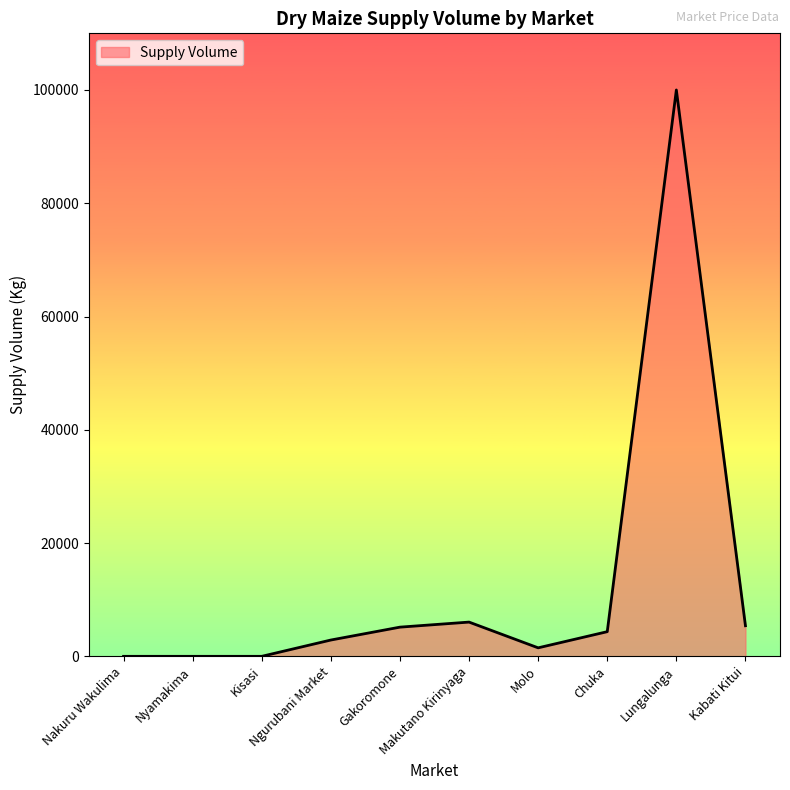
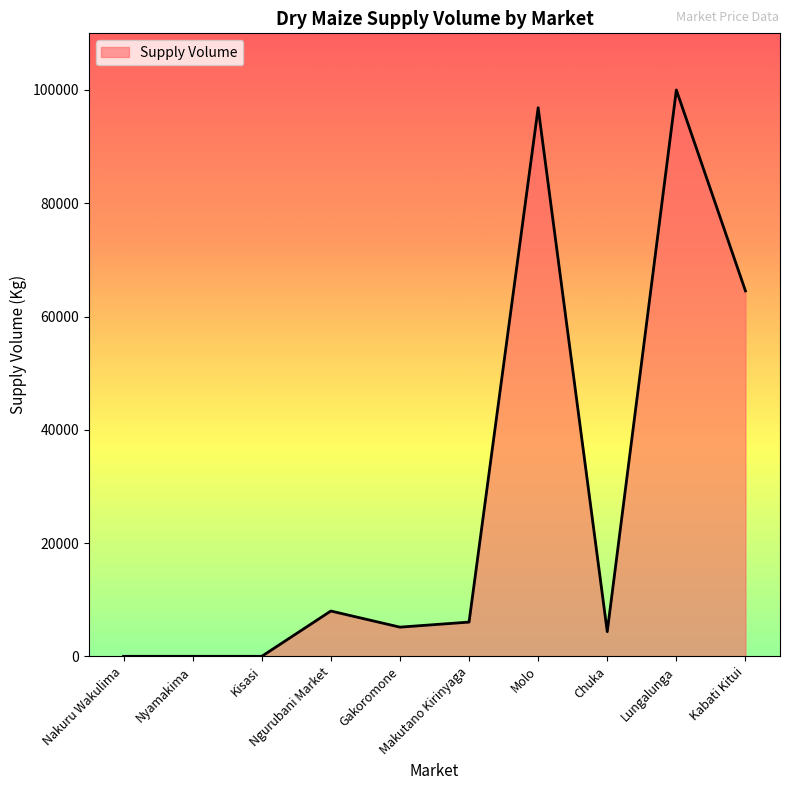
Ngurubani Market: 3000 -> 8000
Molo: 2000 -> 97000
Kabati Kitui: 5000 -> 65000
